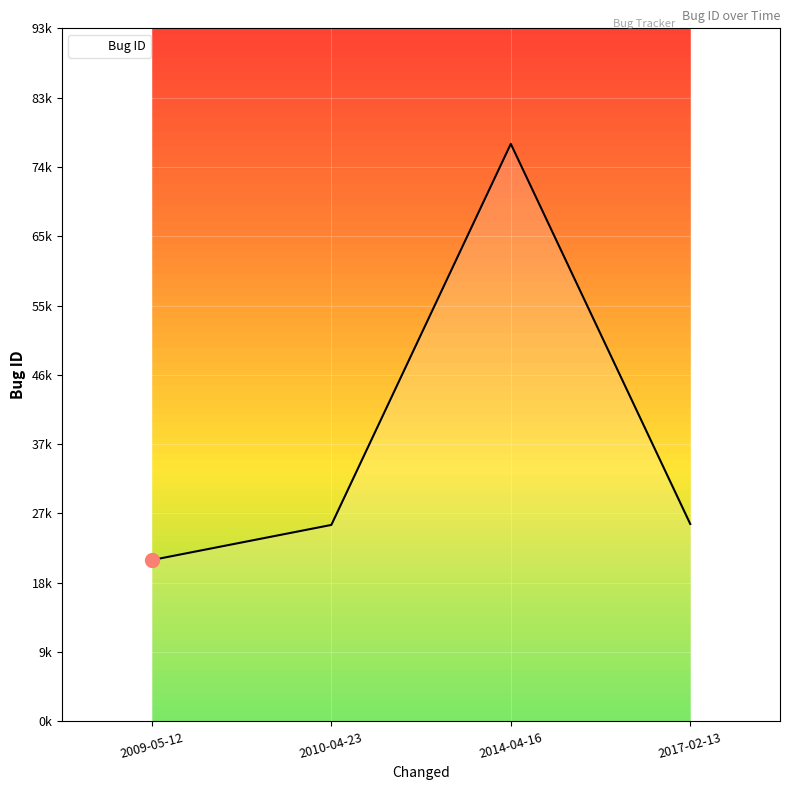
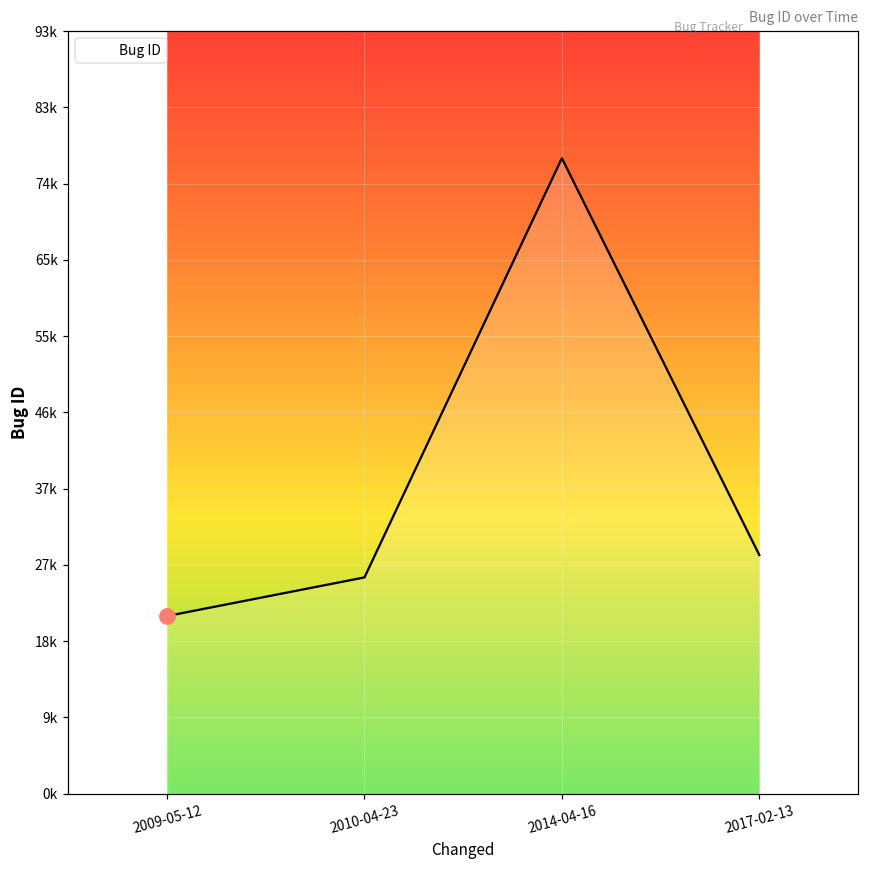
Bug ID, 2017-02-13: 27000 -> 29000
